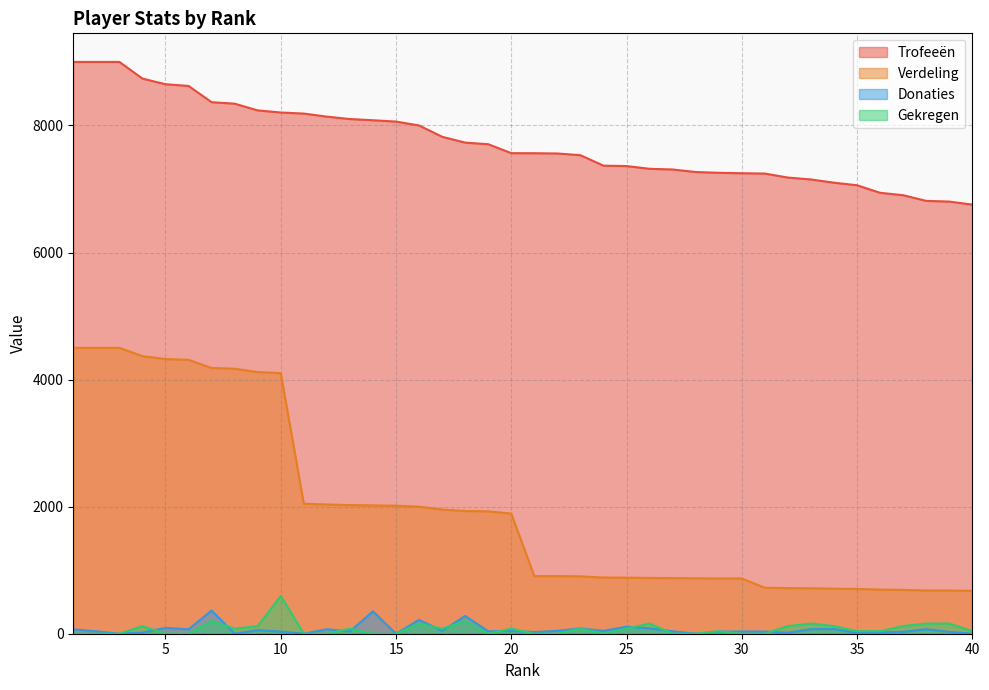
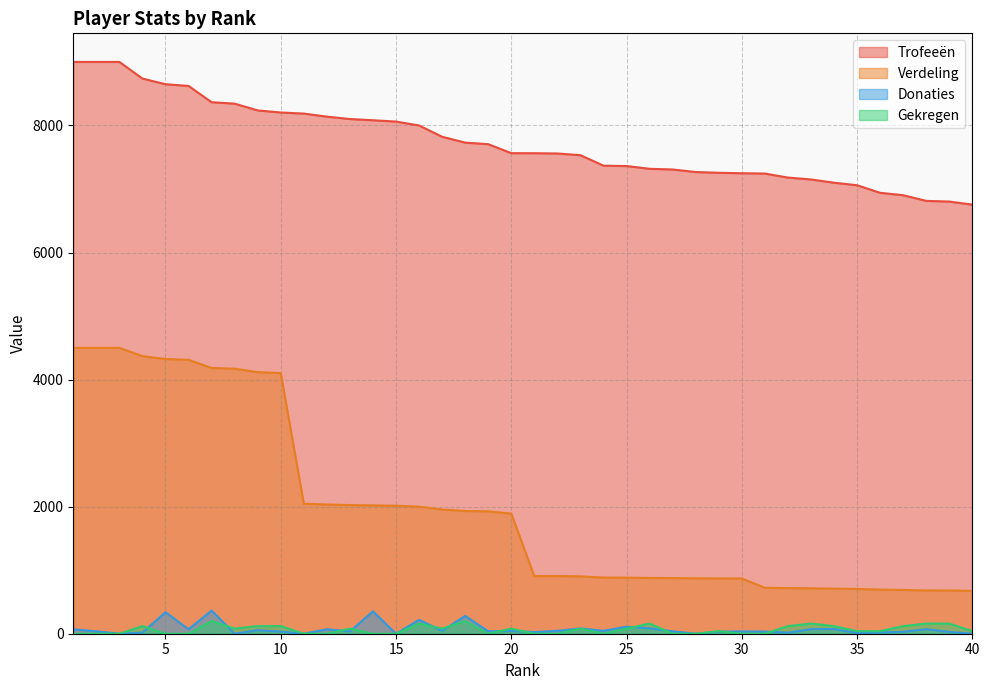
Donaties, 5: 100 -> 300
Gekregen, 10: 600 -> 100
